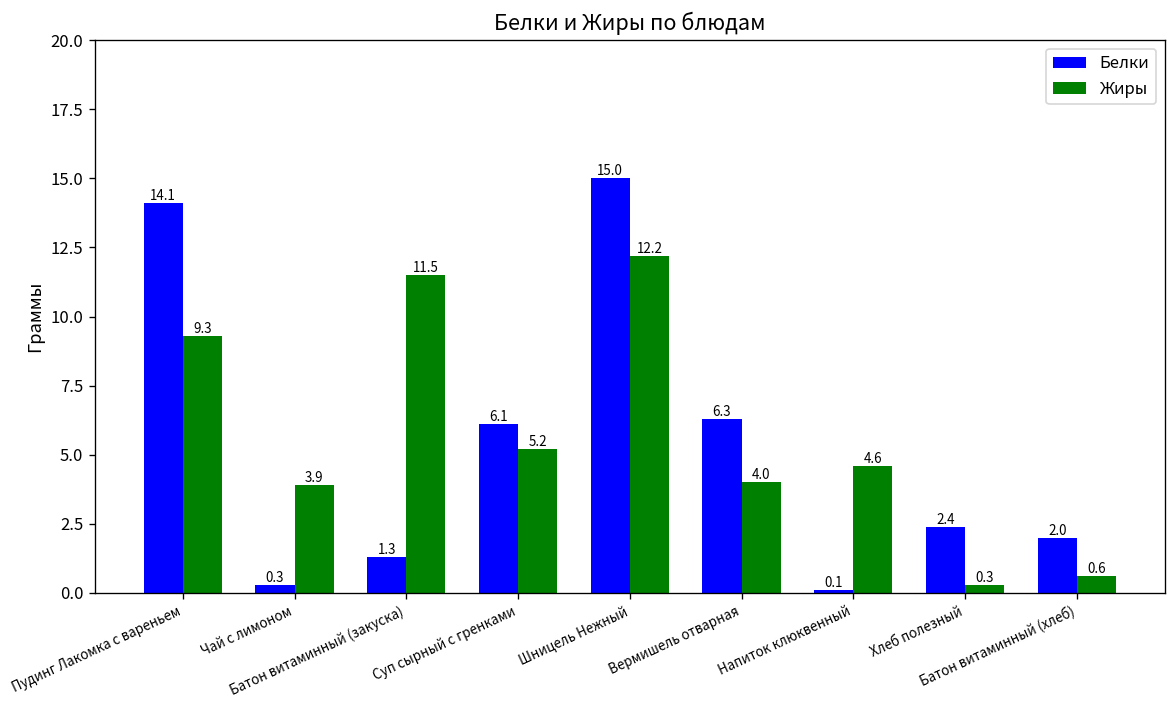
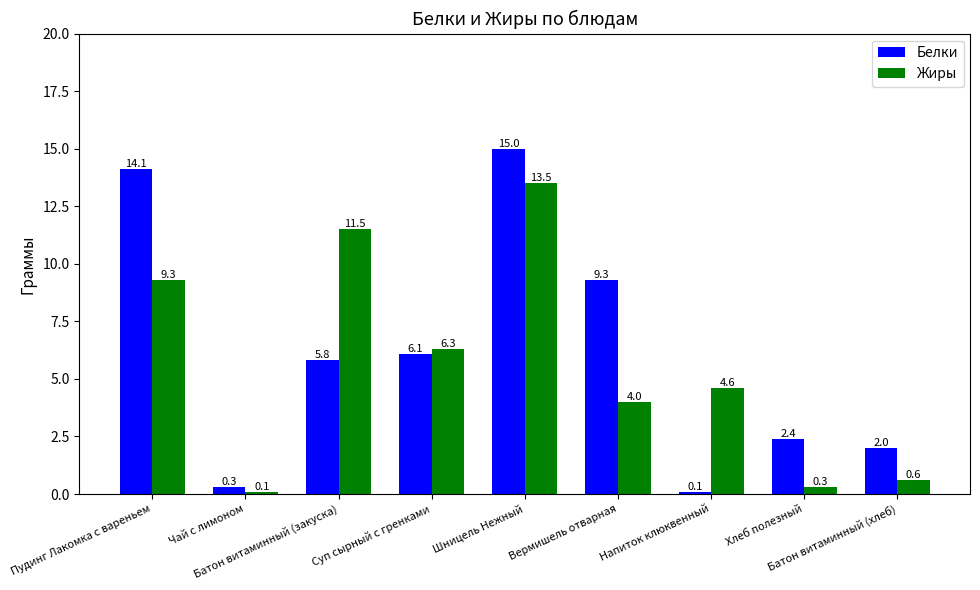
Жиры, Чай с лимоном: 3.9 -> 0.1
Белки, Батон витаминный (закуска): 1.3 -> 5.8
Жиры, Суп сырный с гренками: 5.2 -> 6.3
Жиры, Шницель Нежный: 12.2 -> 13.5
Белки, Вермишель отварная: 6.3 -> 9.3
